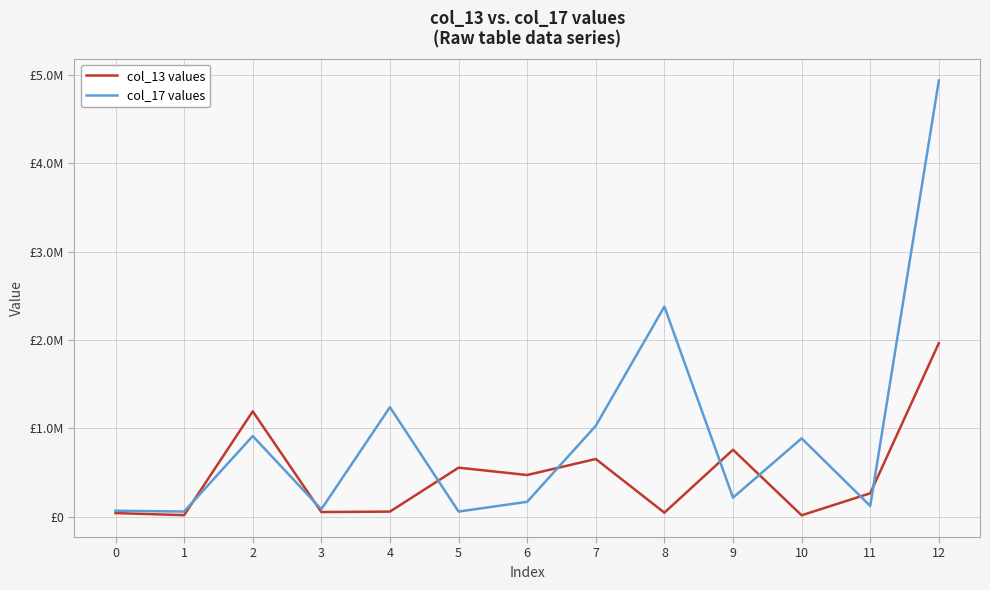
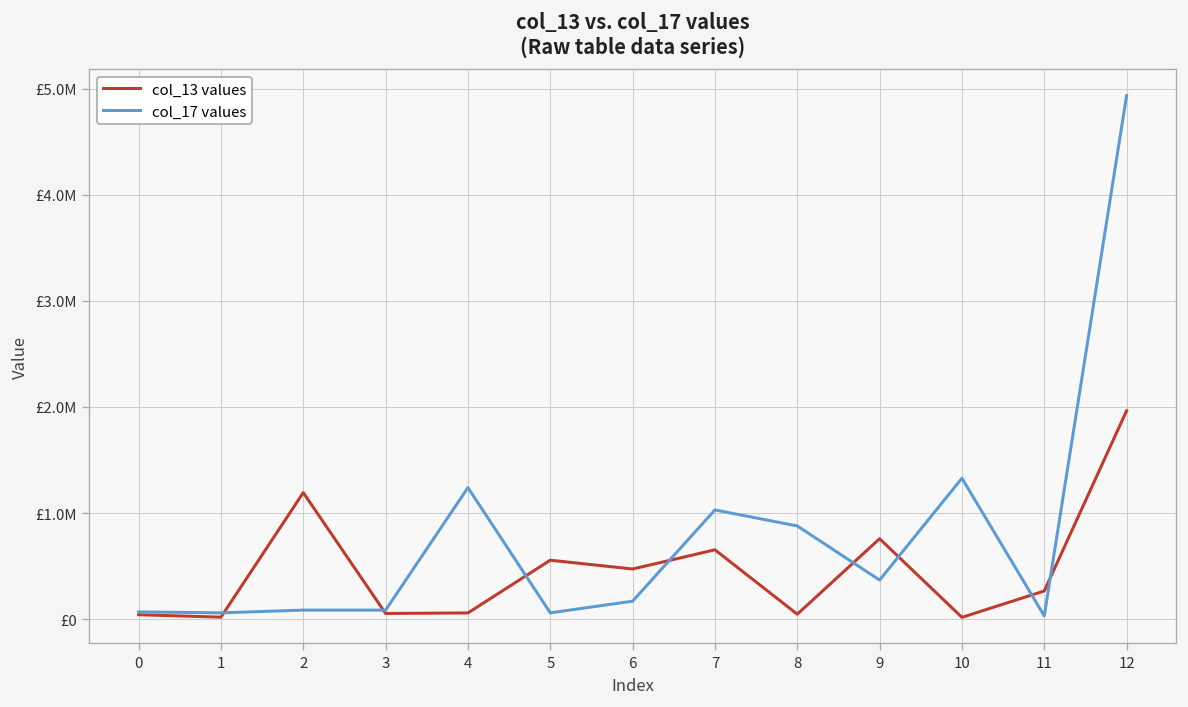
col_17 values, 2: £900000 -> £100000
col_17 values, 8: £2400000 -> £900000
col_17 values, 9: £200000 -> £400000
col_17 values, 10: £900000 -> £1300000
col_17 values, 11: £100000 -> £0
